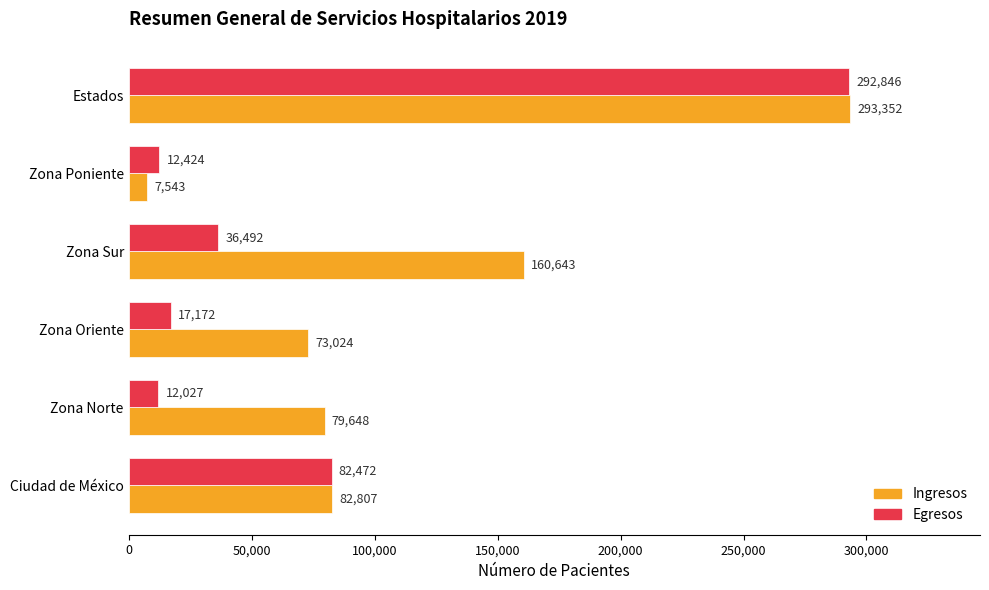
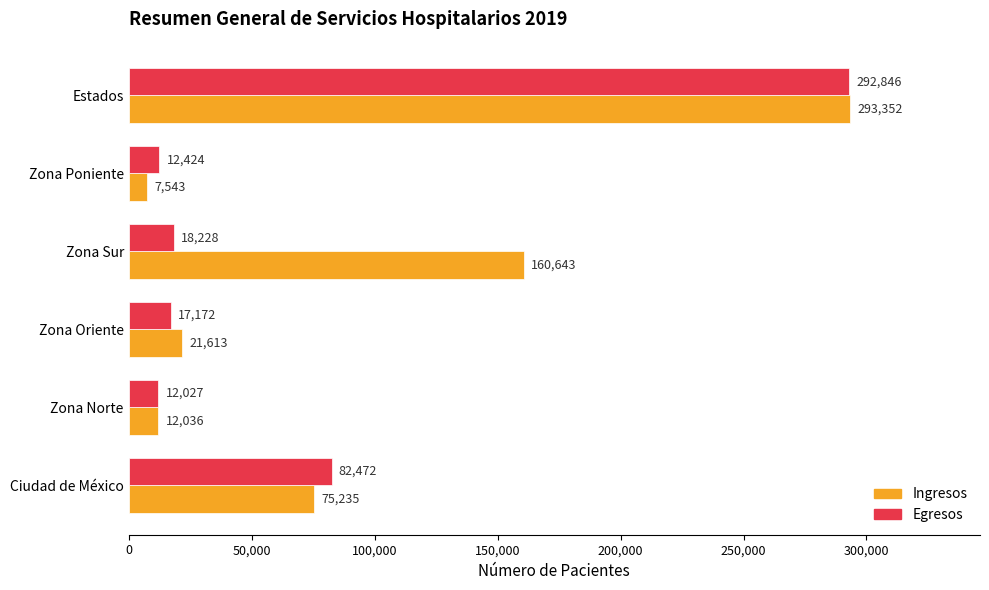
Egresos, Zona Sur: 36,492 -> 18,228
Ingresos, Zona Oriente: 73,024 -> 21,613
Ingresos, Zona Norte: 79,648 -> 12,036
Ingresos, Ciudad de México: 82,807 -> 75,235
